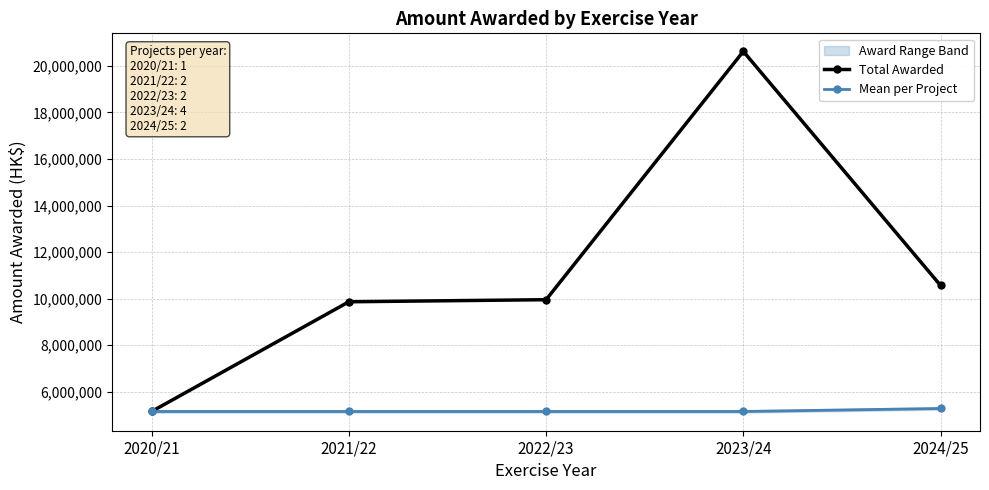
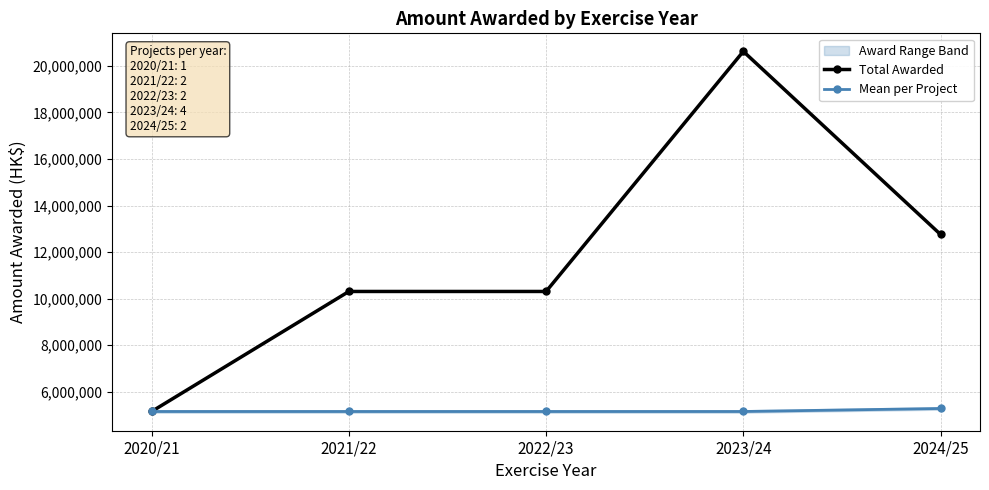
Total Awarded, 2021/22: 9,900,000 -> 10,300,000
Total Awarded, 2022/23: 10,000,000 -> 10,300,000
Total Awarded, 2024/25: 10,600,000 -> 12,800,000
